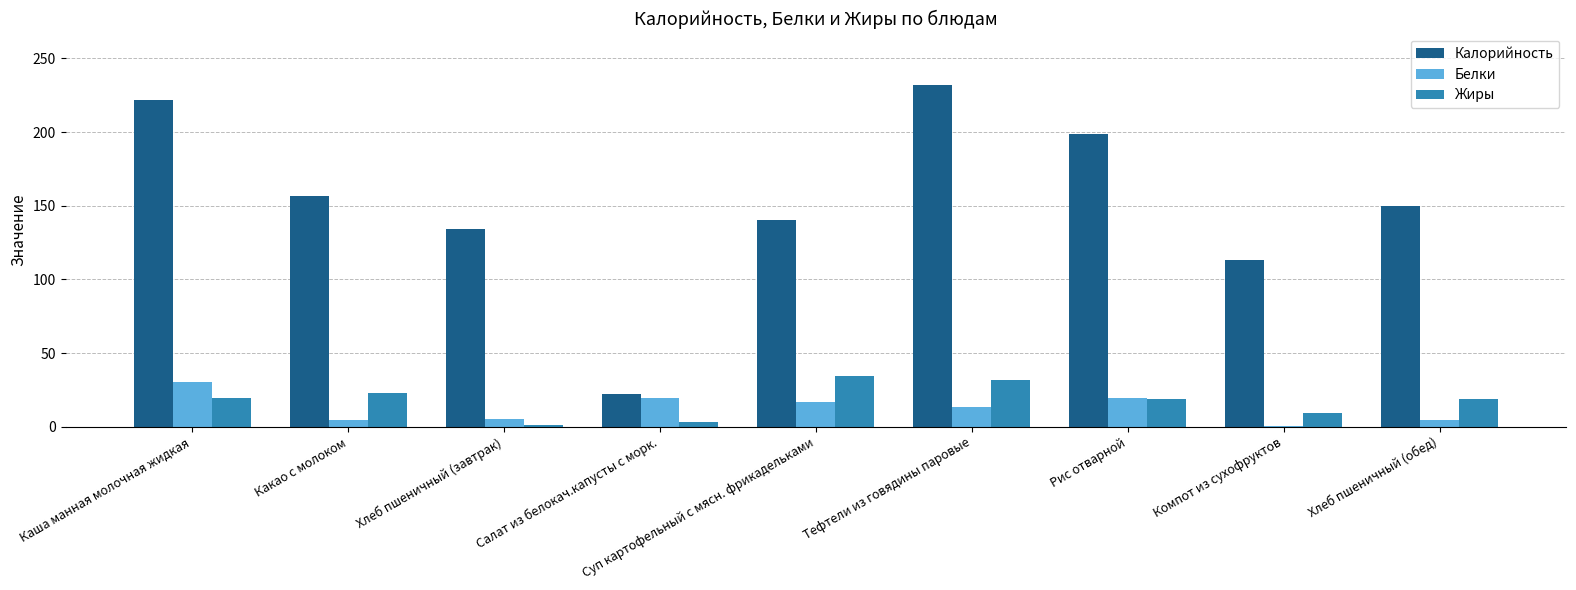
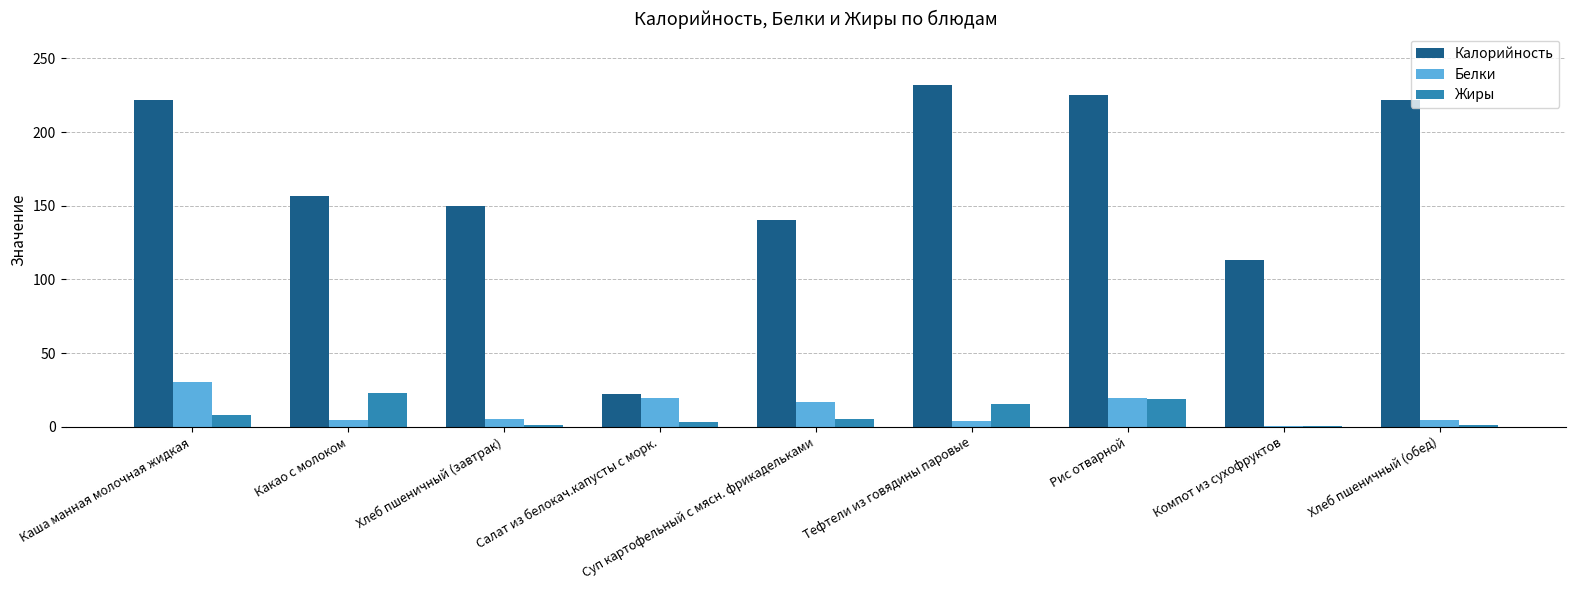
Жиры, Каша манная молочная жидкая: 19 -> 8
Калорийность, Хлеб пшеничный (завтрак): 134 -> 150
Жиры, Суп картофельный с мясн. фрикадельками: 35 -> 5
Белки, Тефтели из говядины паровые: 14 -> 4
Жиры, Тефтели из говядины паровые: 32 -> 16
Калорийность, Рис отварной: 199 -> 225
Жиры, Компот из сухофруктов: 10 -> 1
Калорийность, Хлеб пшеничный (обед): 150 -> 221
Жиры, Хлеб пшеничный (обед): 19 -> 1
